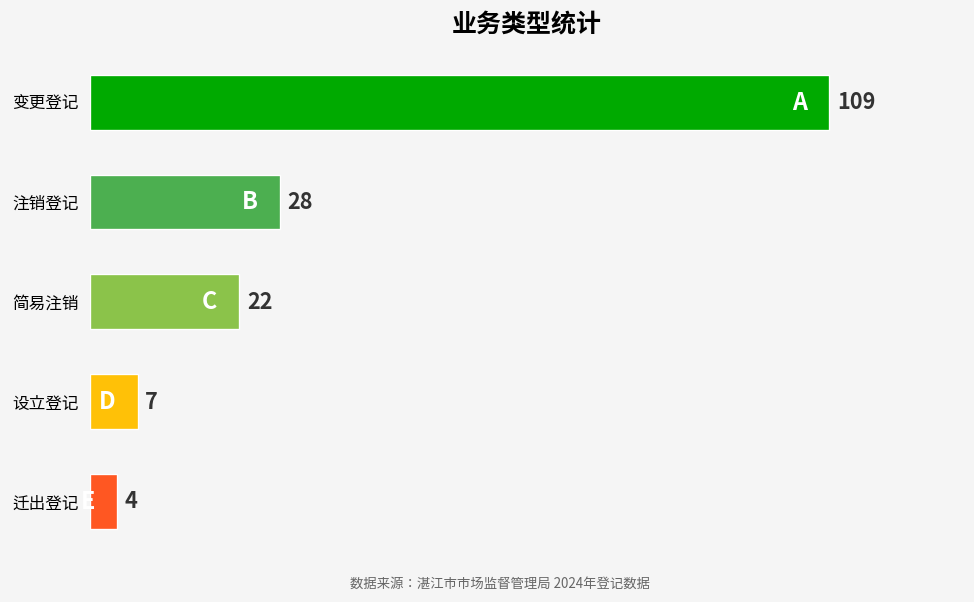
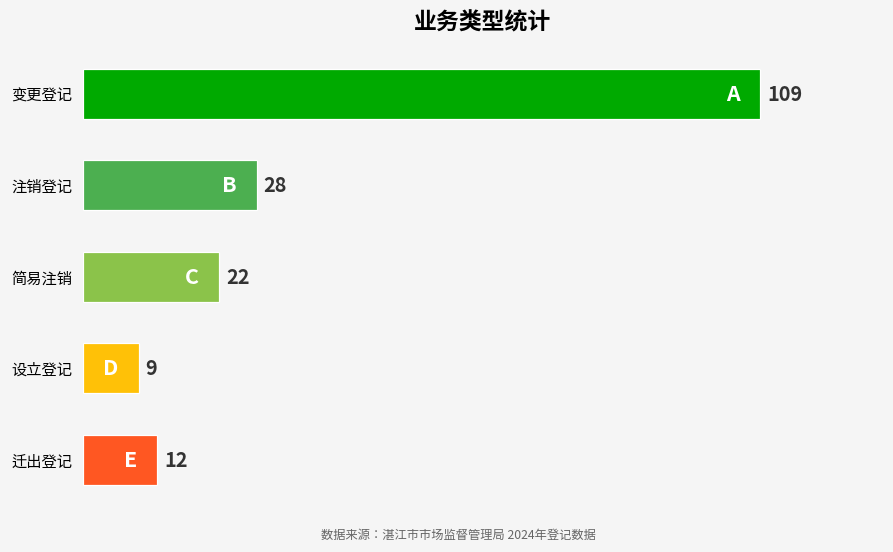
设立登记: 7 -> 9
迁出登记: 4 -> 12
